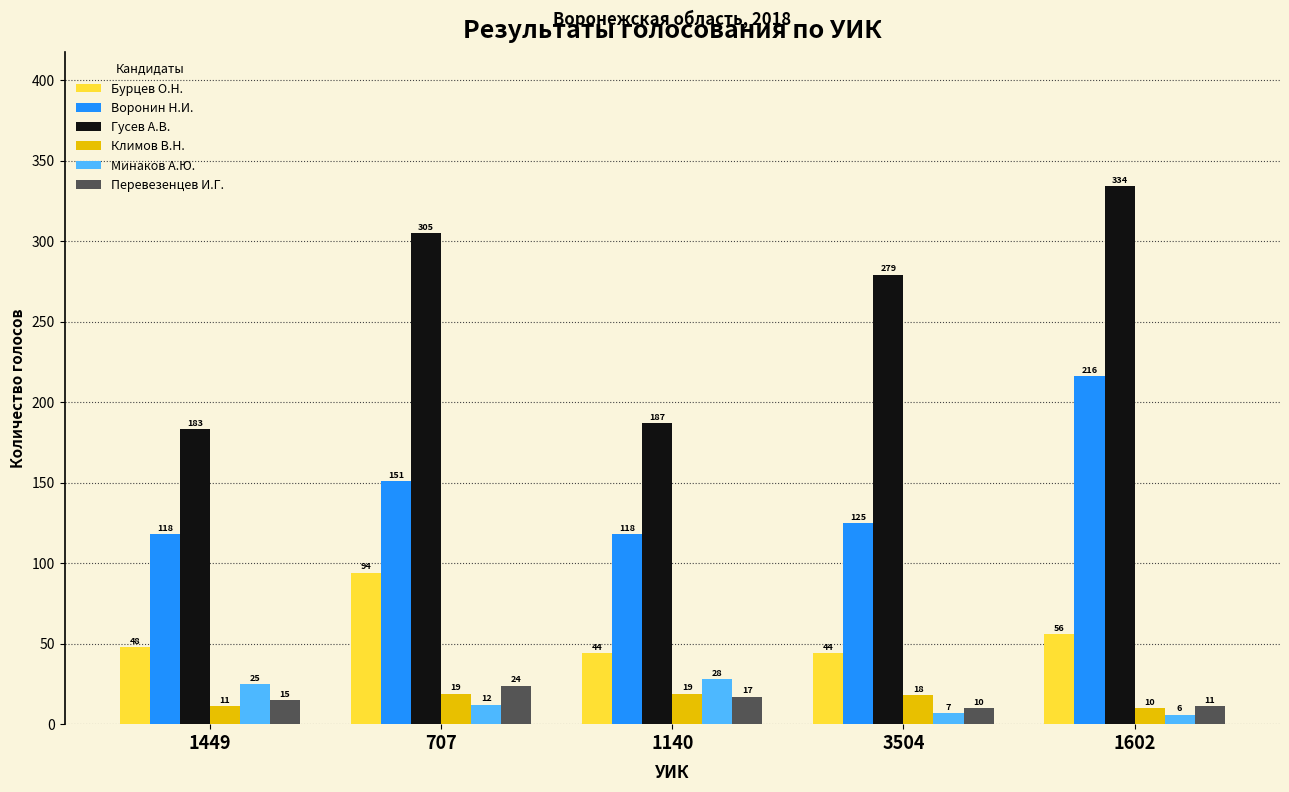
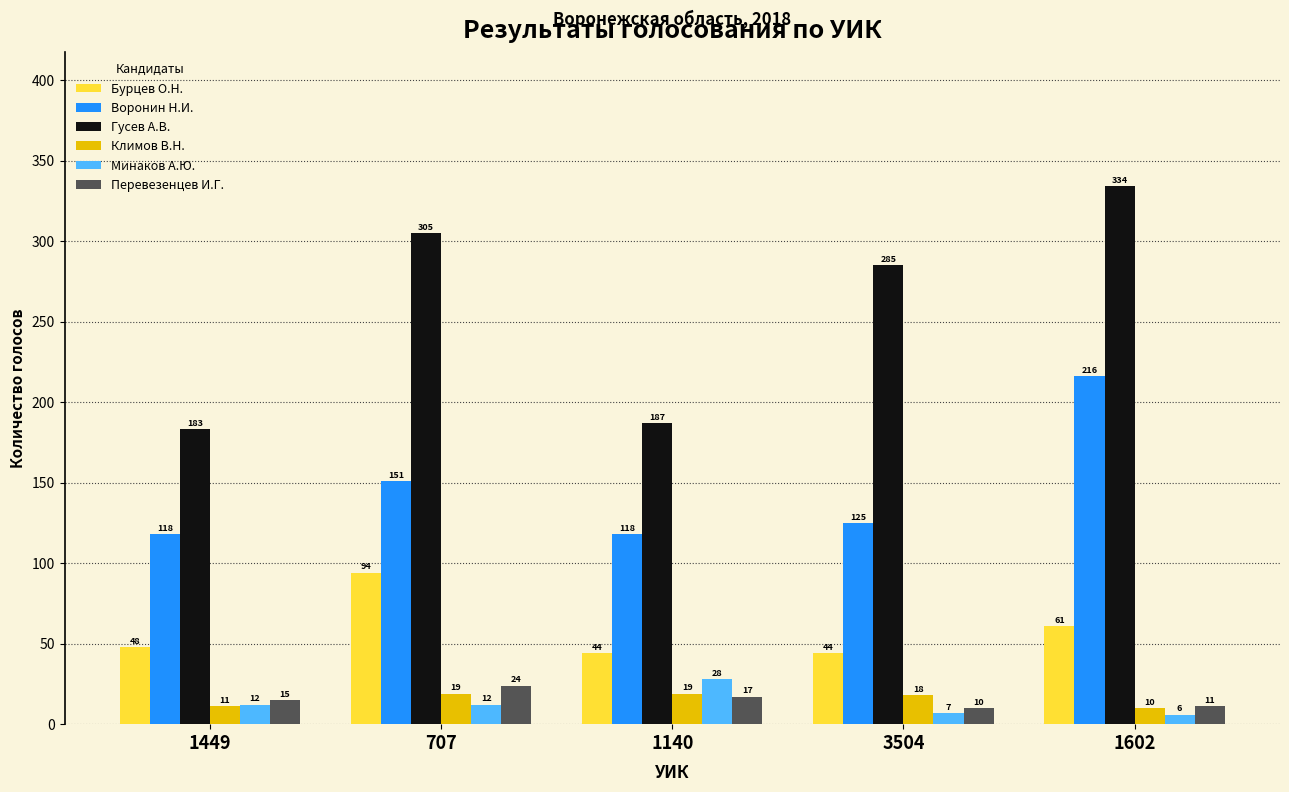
Минаков А.Ю., 1449: 25 -> 12
Гусев А.В., 3504: 279 -> 285
Бурцев О.Н., 1602: 56 -> 61
